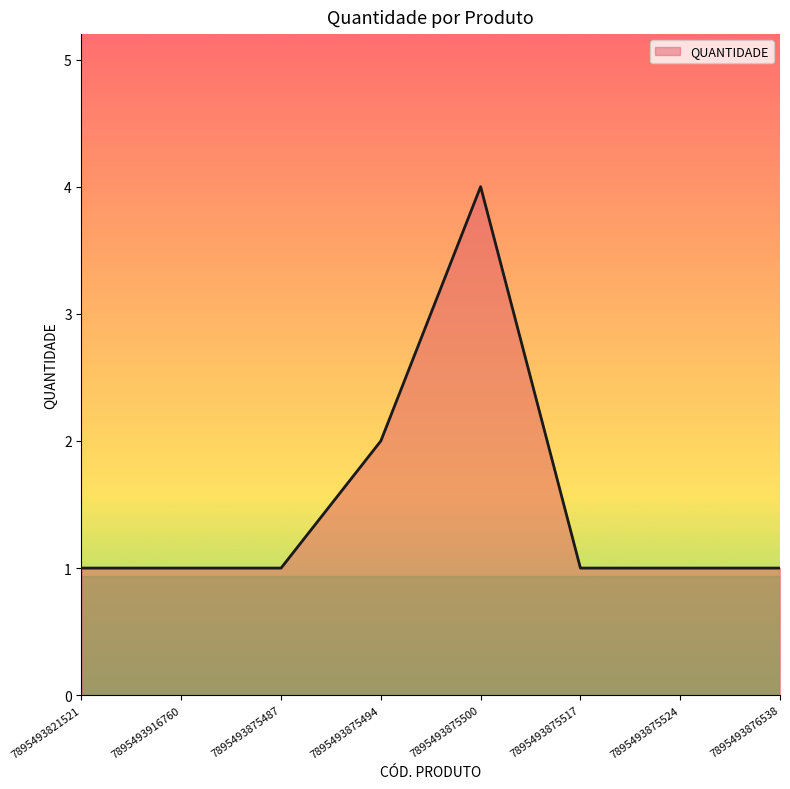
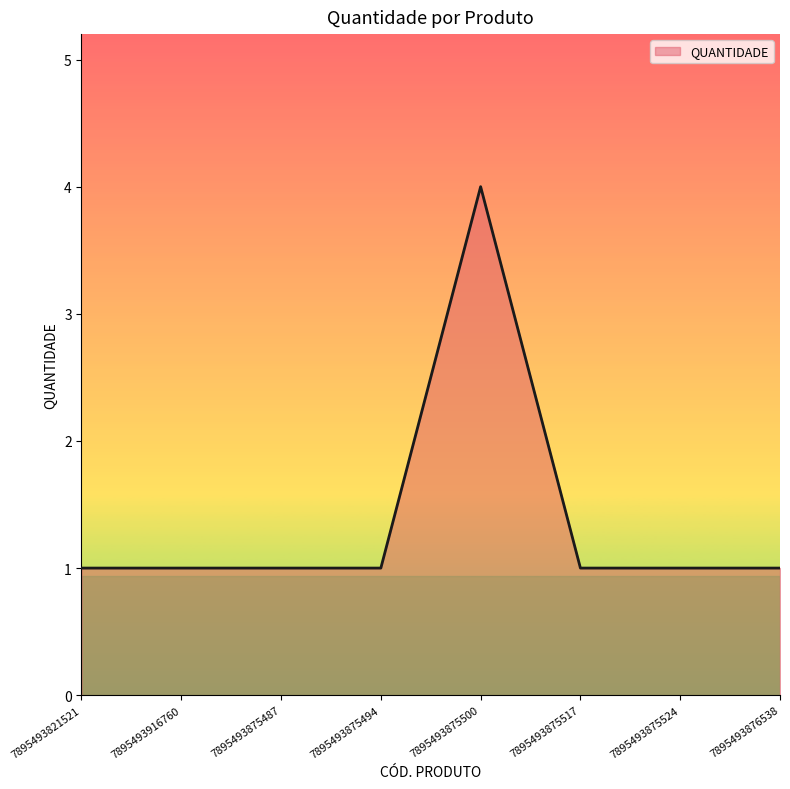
7895493875494: 2 -> 1
